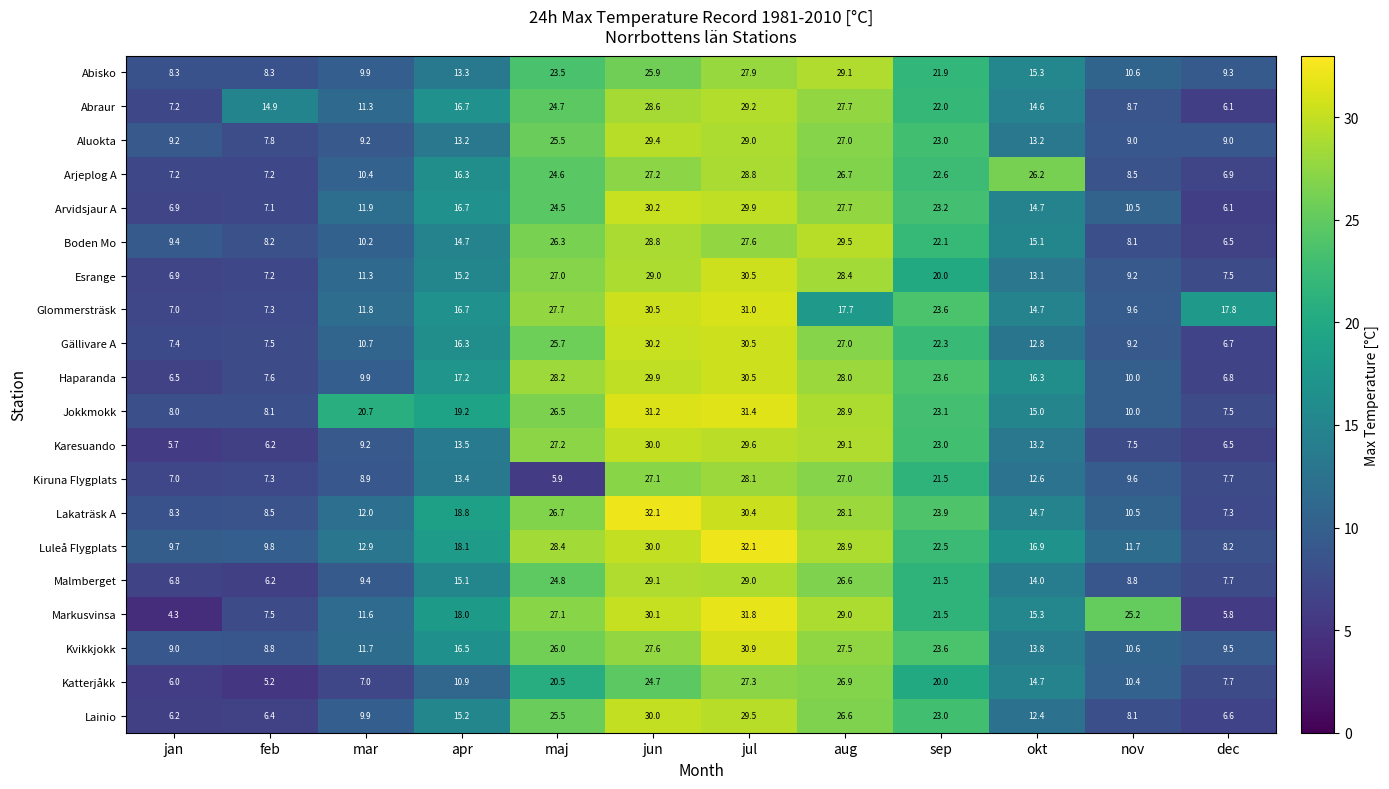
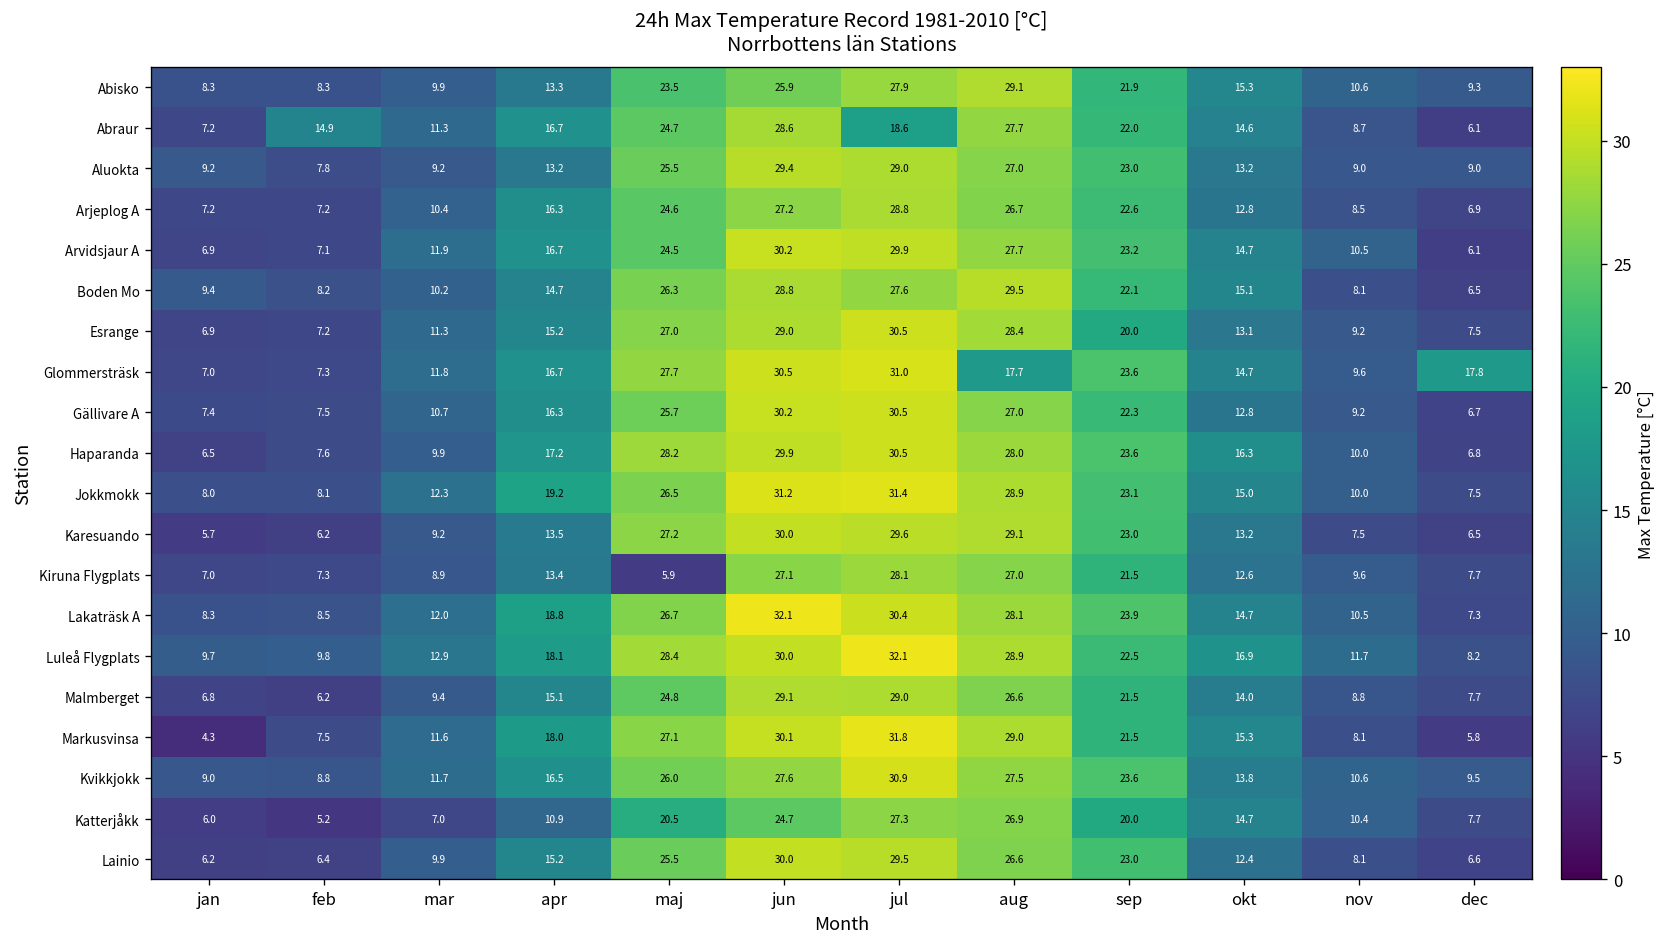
Abraur, jul: 29.2 -> 18.6
Arjeplog A, okt: 26.2 -> 12.8
Jokkmokk, mar: 20.7 -> 12.3
Markusvinsa, nov: 25.2 -> 8.1
